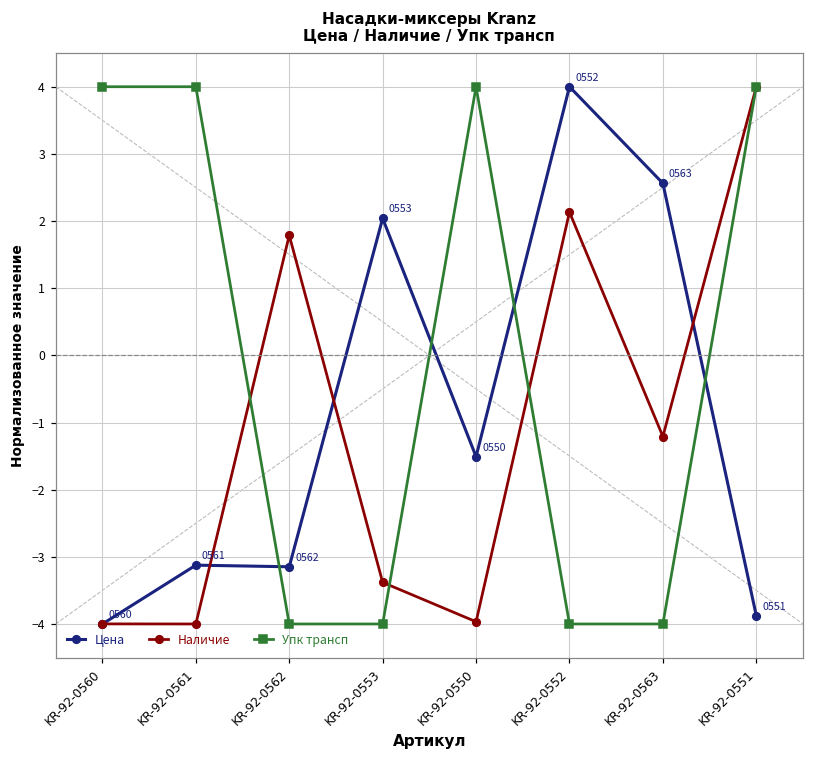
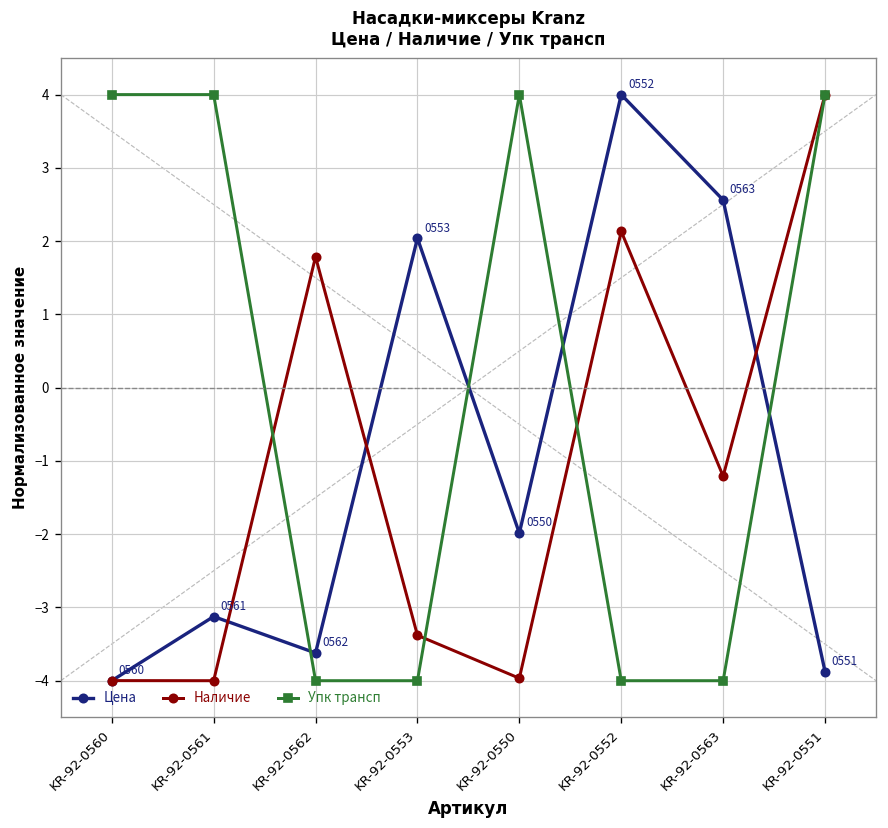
Цена, KR-92-0562: -3.1 -> -3.6
Цена, KR-92-0550: -1.5 -> -2.0
